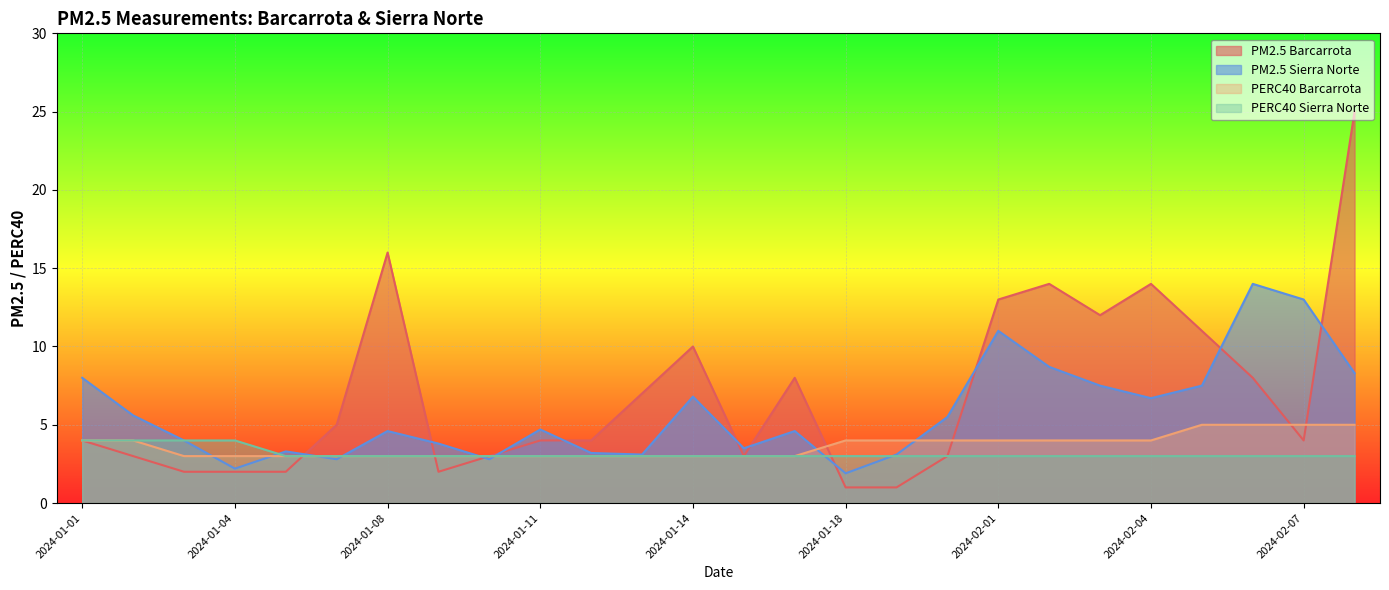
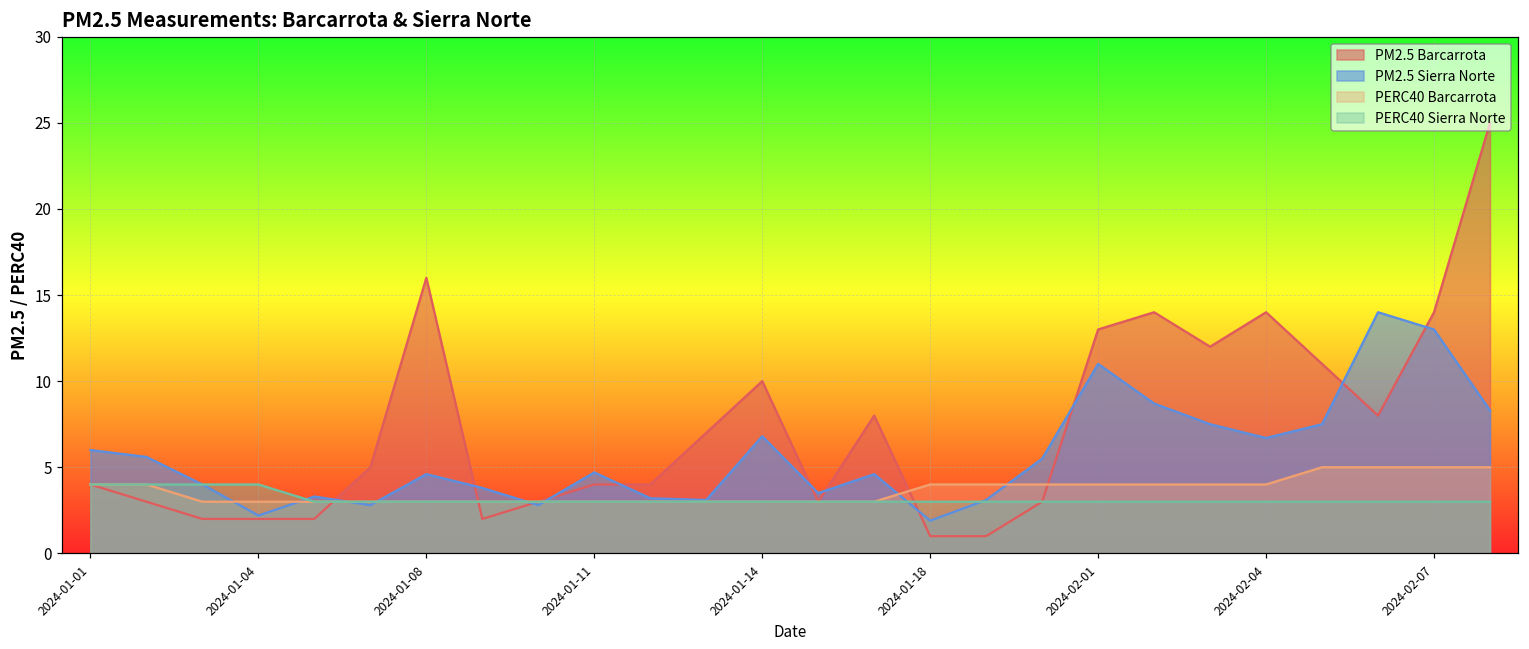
PM2.5 Sierra Norte, 2024-01-01: 8 -> 6
PM2.5 Barcarrota, 2024-02-07: 4 -> 14
